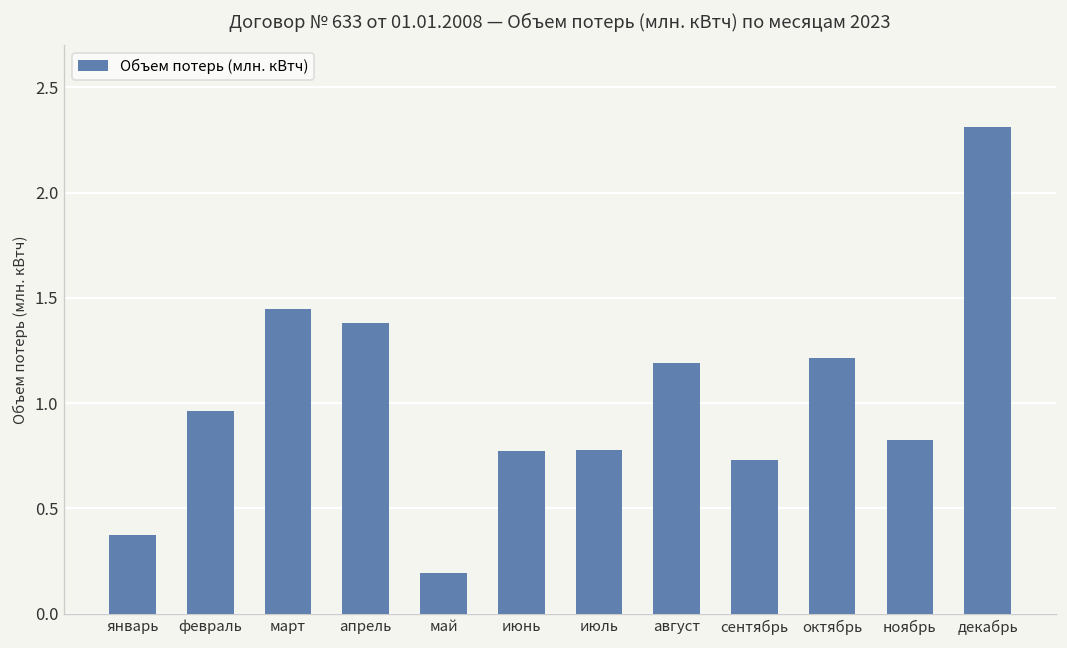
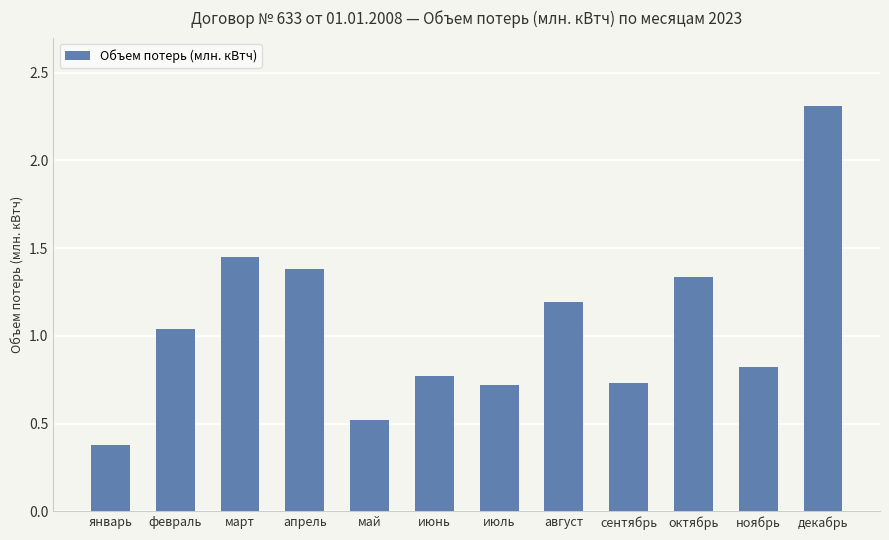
февраль: 0.96 -> 1.04
май: 0.20 -> 0.52
июль: 0.78 -> 0.72
октябрь: 1.22 -> 1.34
